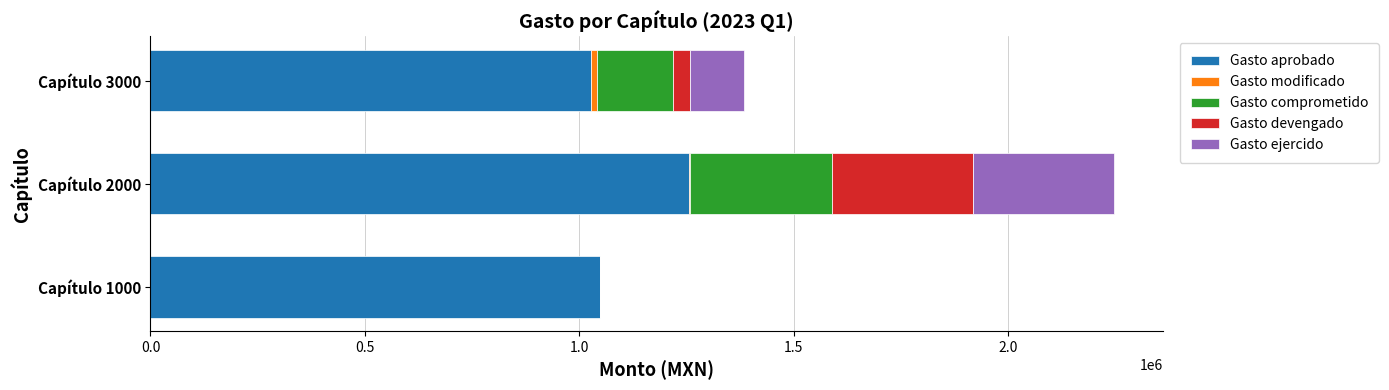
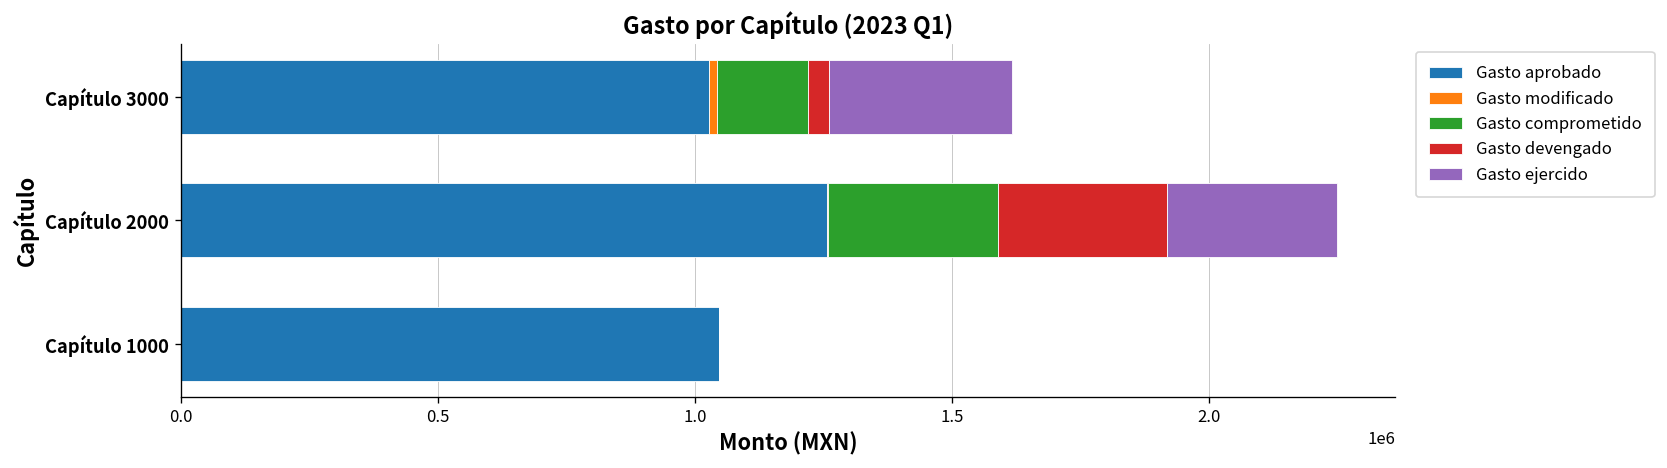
Gasto ejercido, Capítulo 3000: 120000 -> 360000
